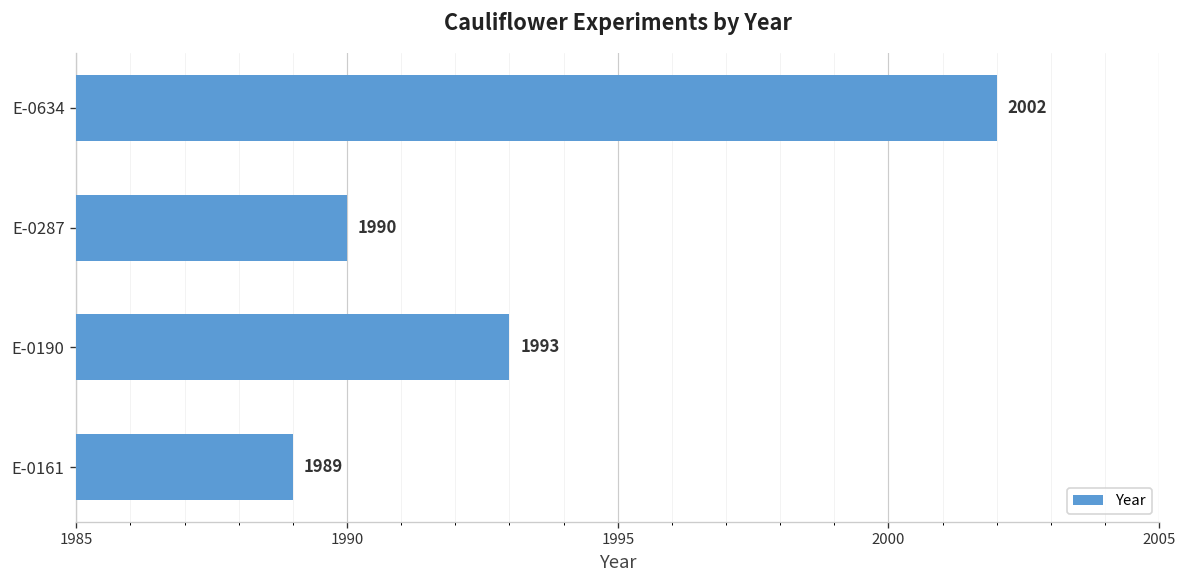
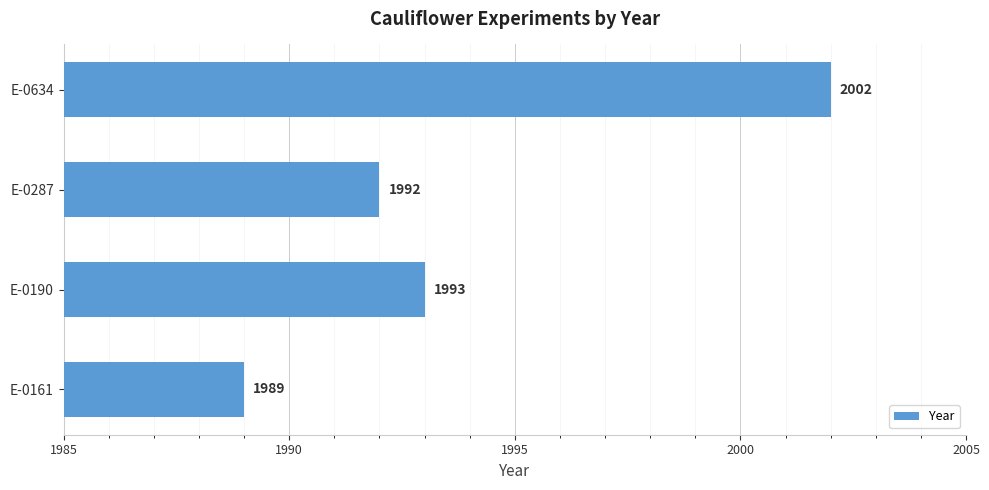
E-0287: 1990 -> 1992
